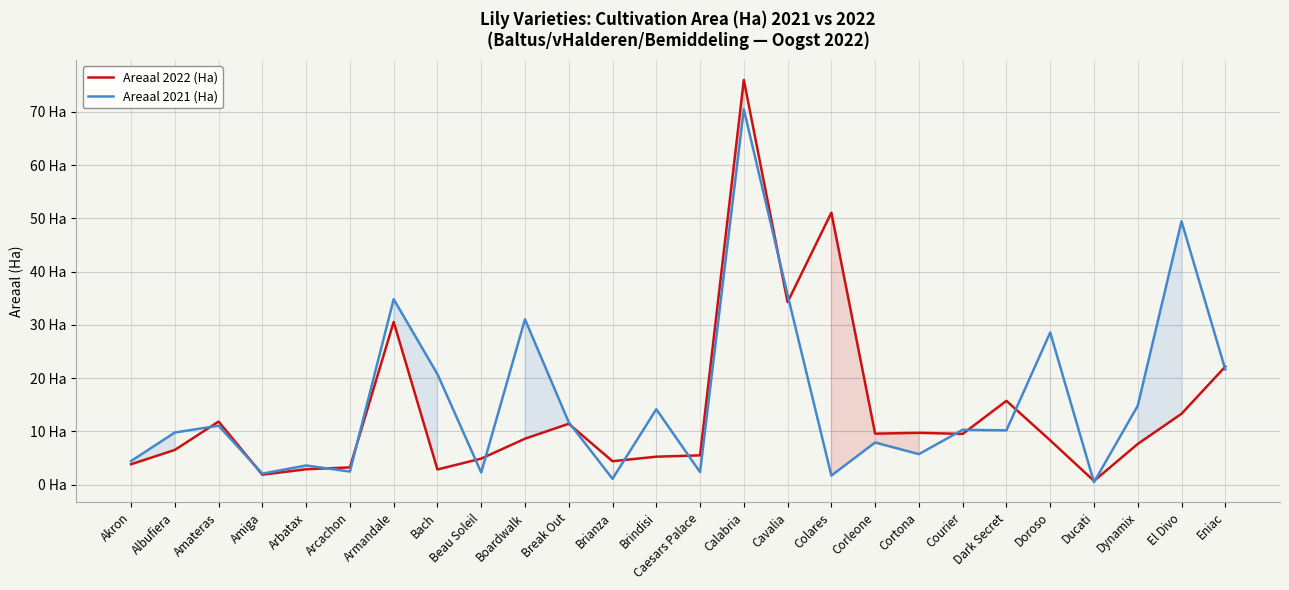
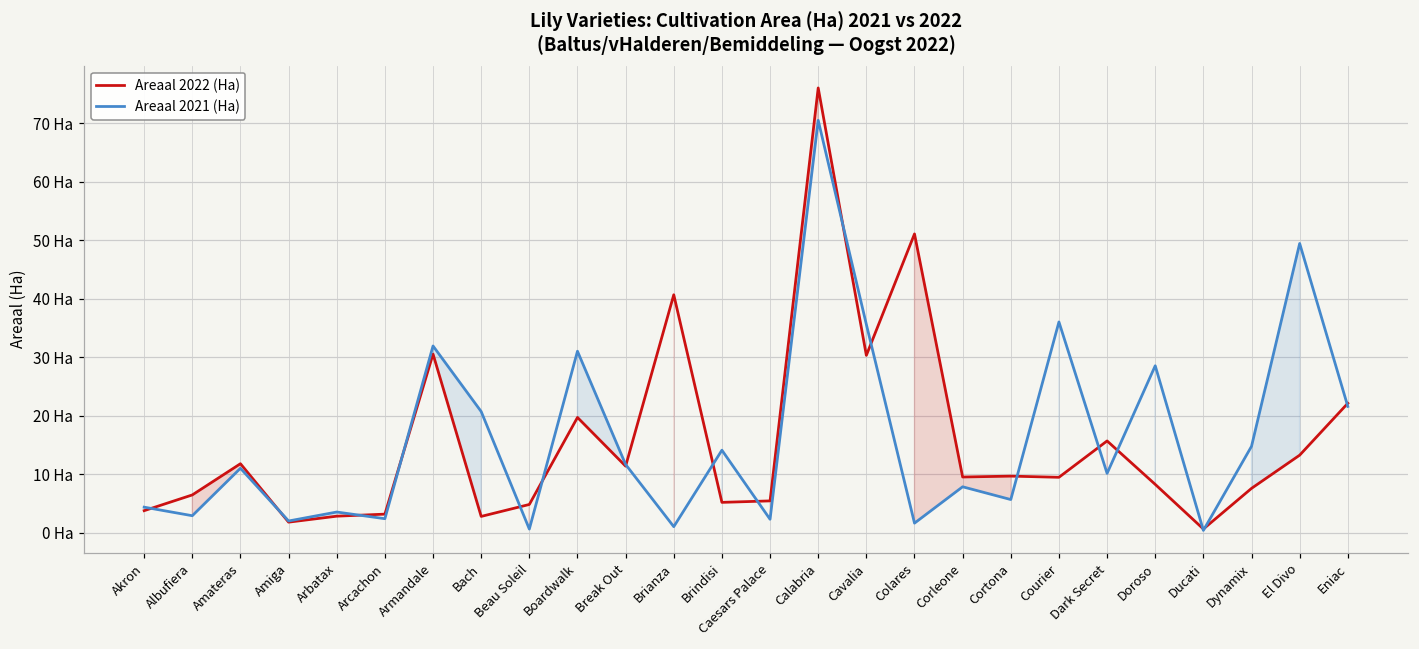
Areaal 2021 (Ha), Albufiera: 10 Ha -> 3 Ha
Areaal 2021 (Ha), Armandale: 35 Ha -> 32 Ha
Areaal 2021 (Ha), Beau Soleil: 2 Ha -> 1 Ha
Areaal 2022 (Ha), Boardwalk: 9 Ha -> 20 Ha
Areaal 2022 (Ha), Brianza: 4 Ha -> 41 Ha
Areaal 2022 (Ha), Cavalia: 34 Ha -> 30 Ha
Areaal 2021 (Ha), Courier: 10 Ha -> 36 Ha
